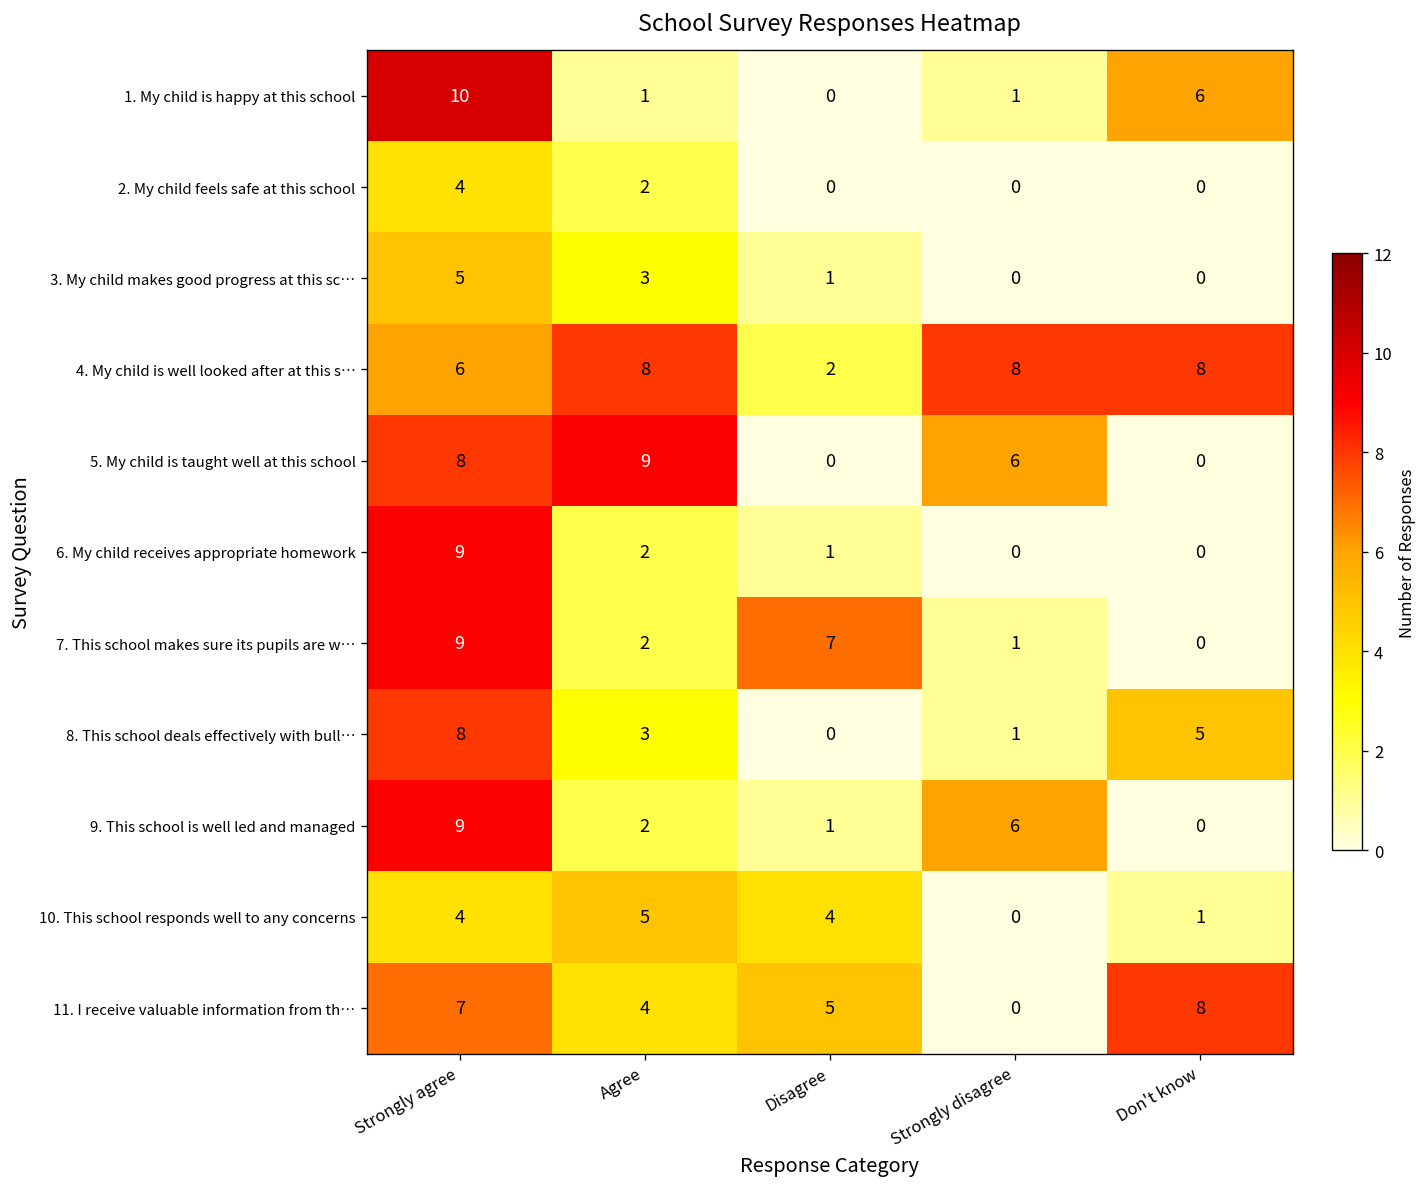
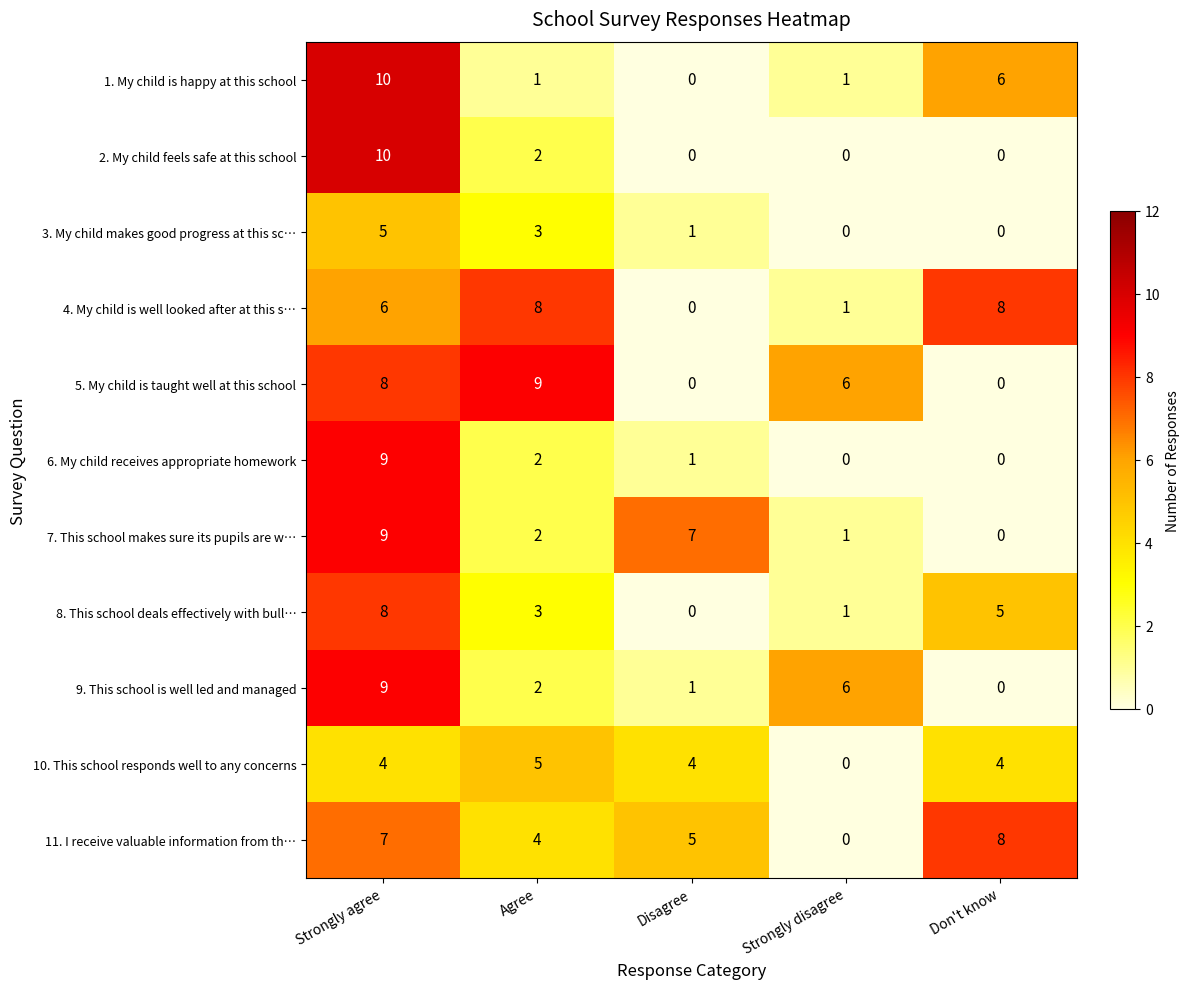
2. My child feels safe at this school, Strongly agree: 4 -> 10
4. My child is well looked after at this s…, Disagree: 2 -> 0
4. My child is well looked after at this s…, Strongly disagree: 8 -> 1
10. This school responds well to any concerns, Don't know: 1 -> 4
